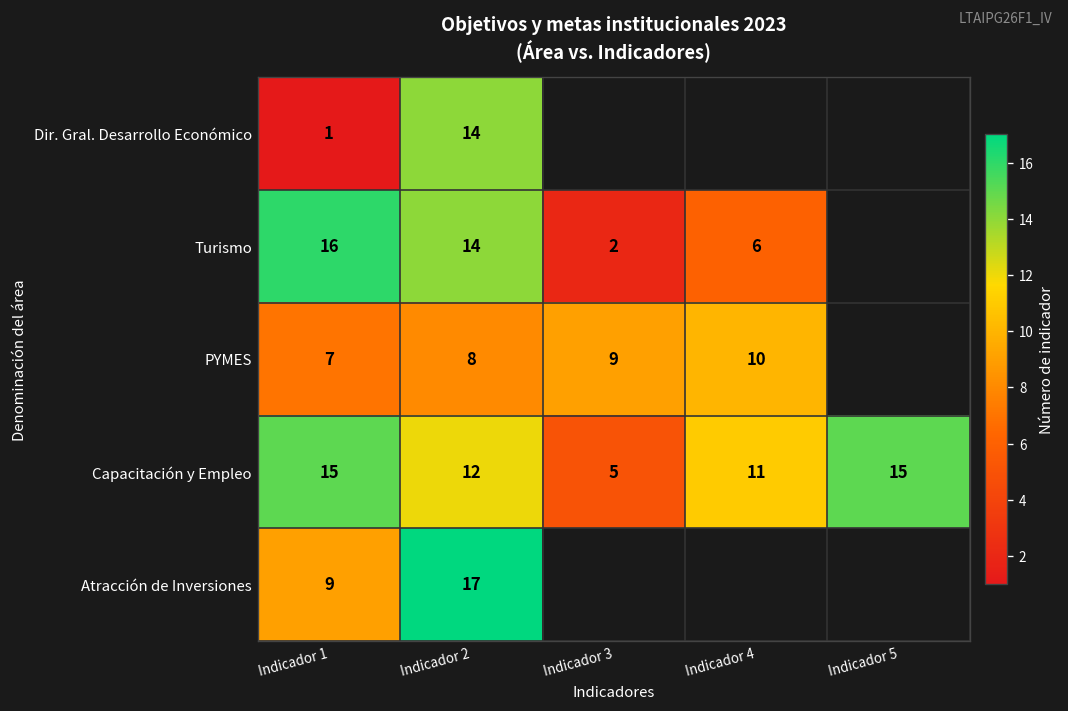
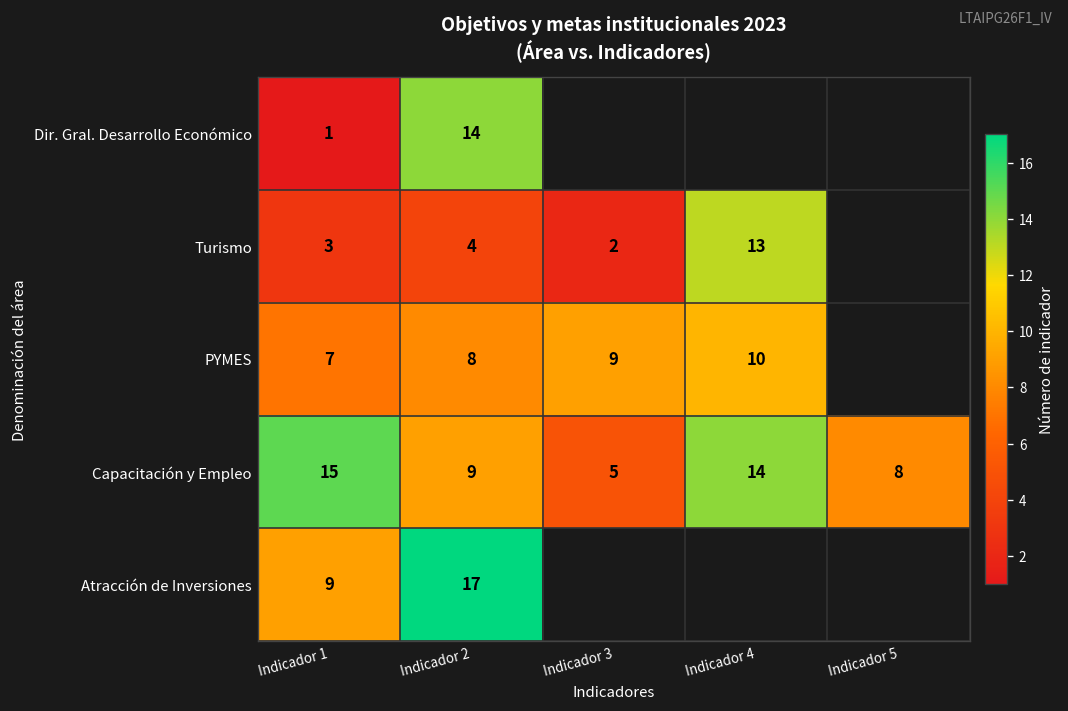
Turismo, Indicador 1: 16 -> 3
Turismo, Indicador 2: 14 -> 4
Turismo, Indicador 4: 6 -> 13
Capacitación y Empleo, Indicador 2: 12 -> 9
Capacitación y Empleo, Indicador 4: 11 -> 14
Capacitación y Empleo, Indicador 5: 15 -> 8
